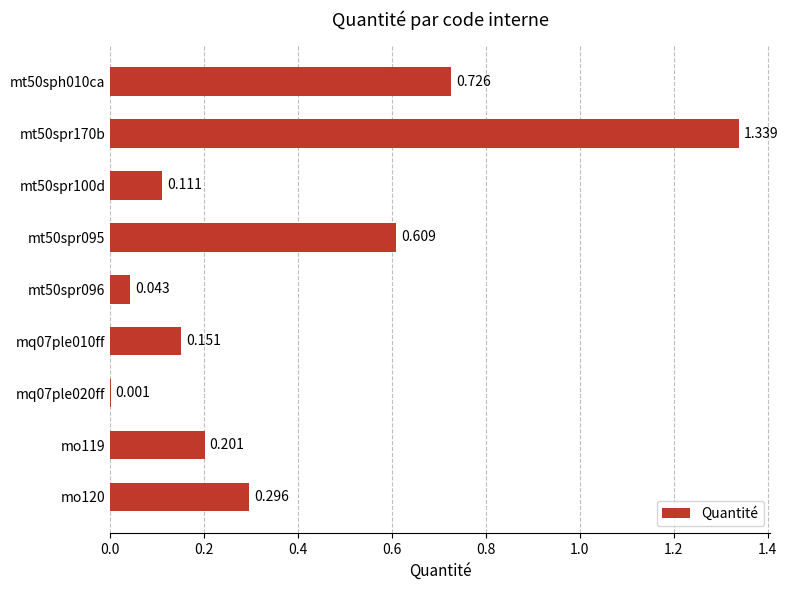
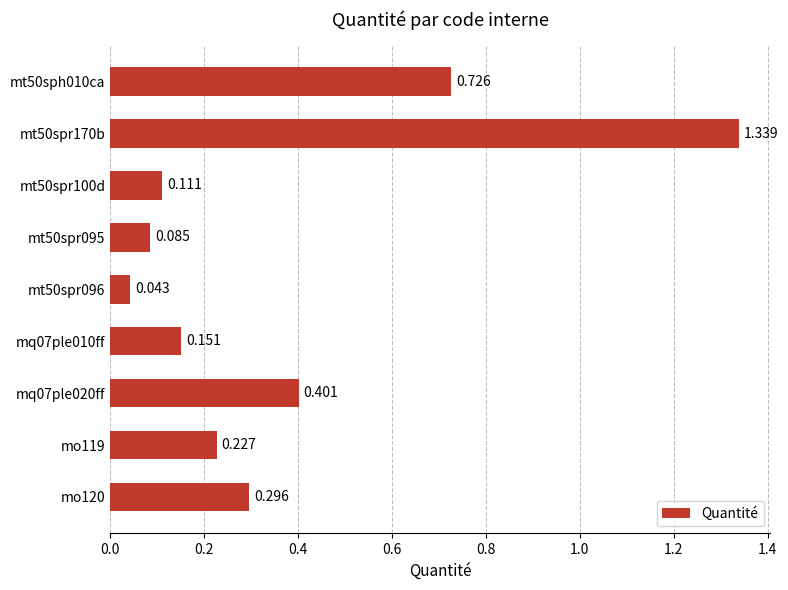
mt50spr095: 0.609 -> 0.085
mq07ple020ff: 0.001 -> 0.401
mo119: 0.201 -> 0.227
